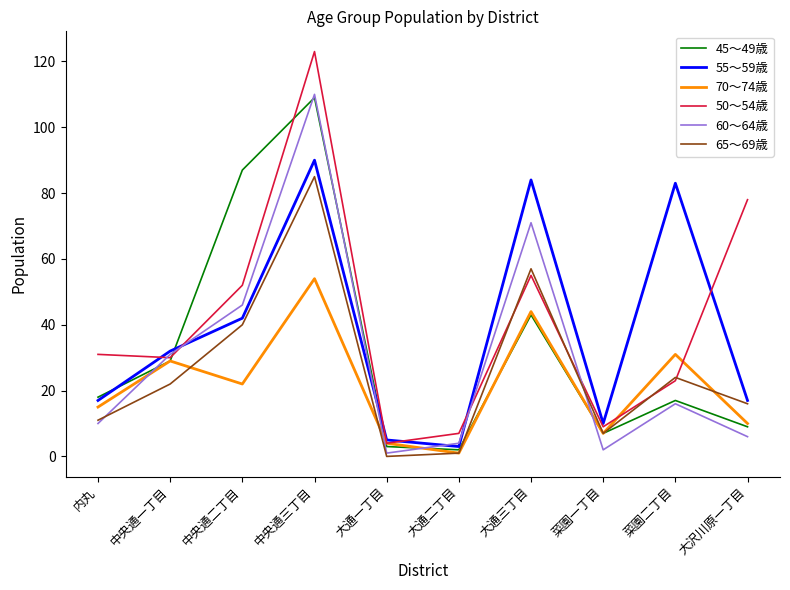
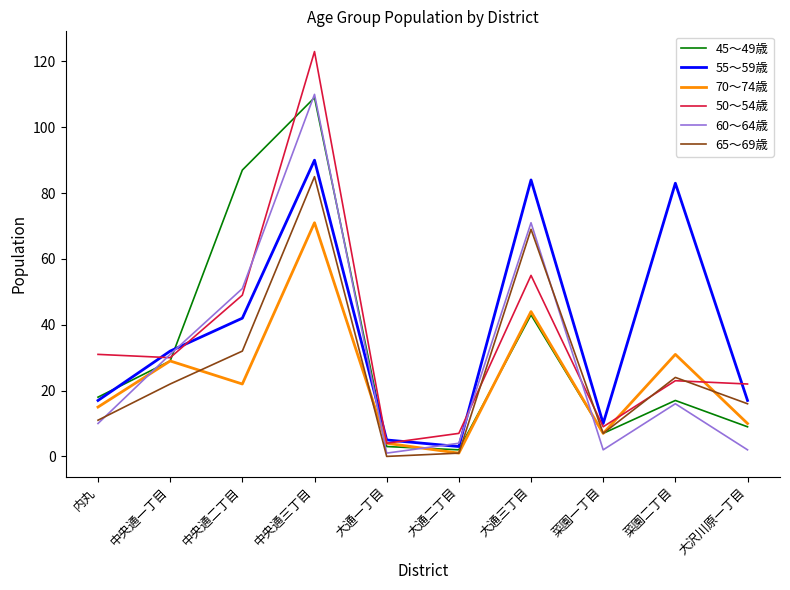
50～54歳, 中央通二丁目: 52 -> 49
60～64歳, 中央通二丁目: 46 -> 51
65～69歳, 中央通二丁目: 40 -> 32
70～74歳, 中央通三丁目: 54 -> 71
65～69歳, 大通三丁目: 57 -> 69
50～54歳, 大沢川原一丁目: 78 -> 22
60～64歳, 大沢川原一丁目: 6 -> 2
